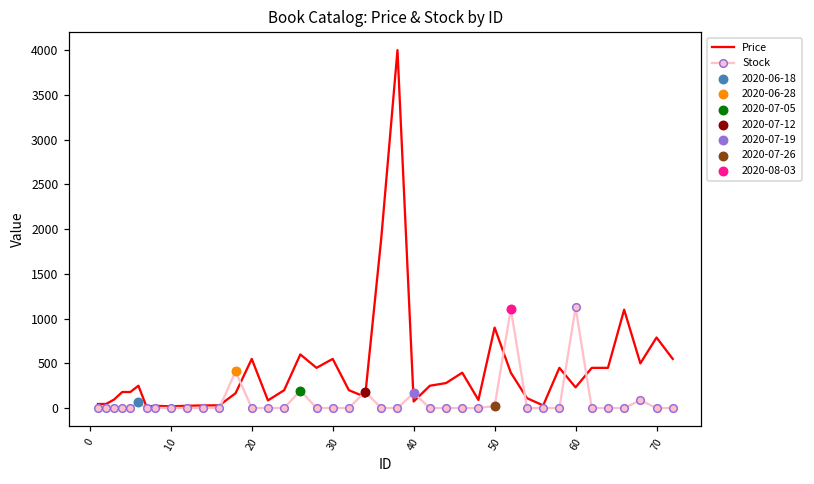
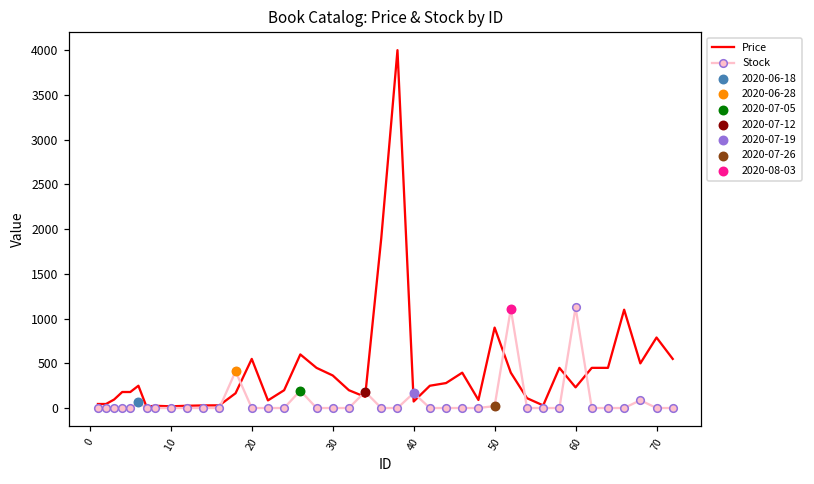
Price, 30: 500 -> 400
